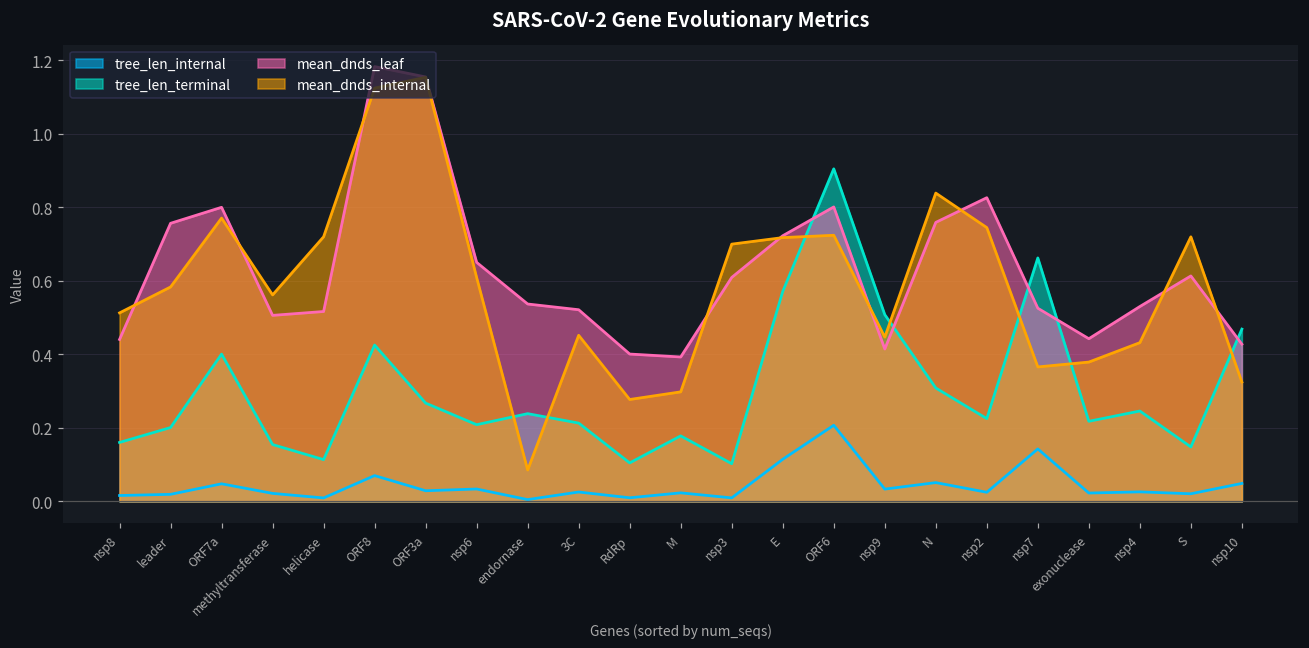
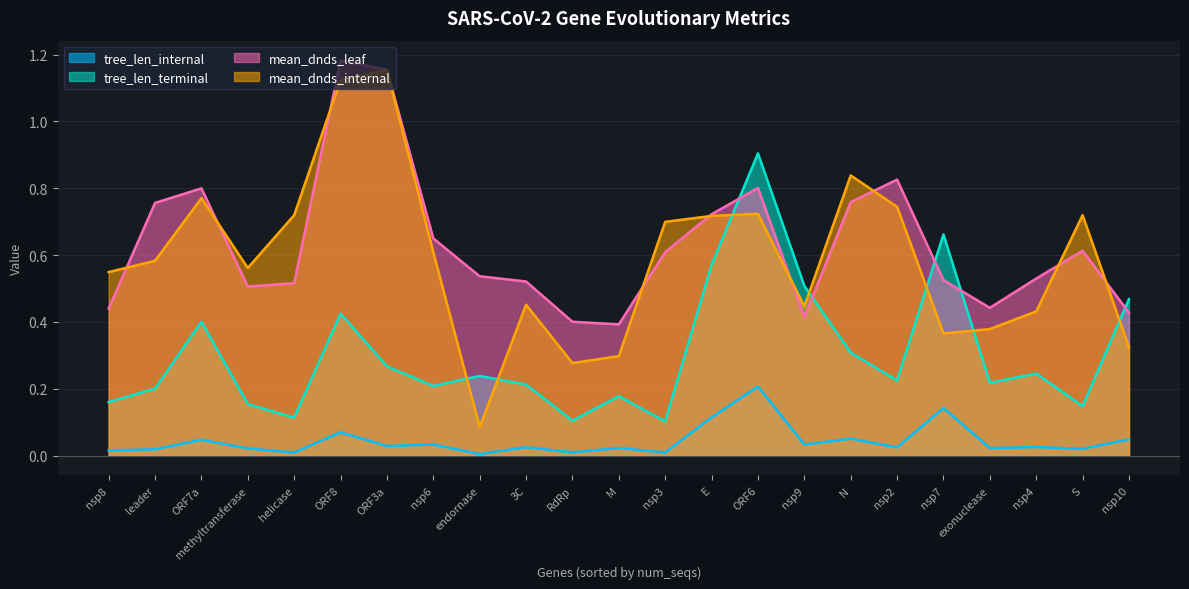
mean_dnds_internal, nsp8: 0.51 -> 0.55
